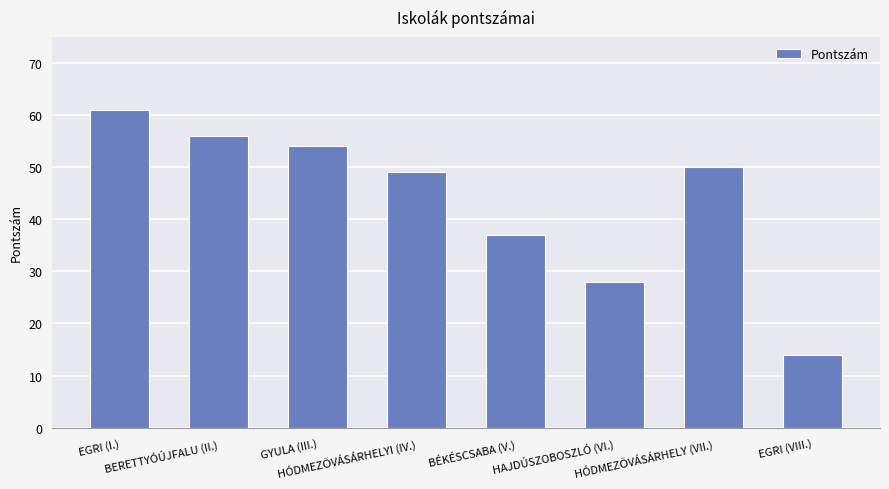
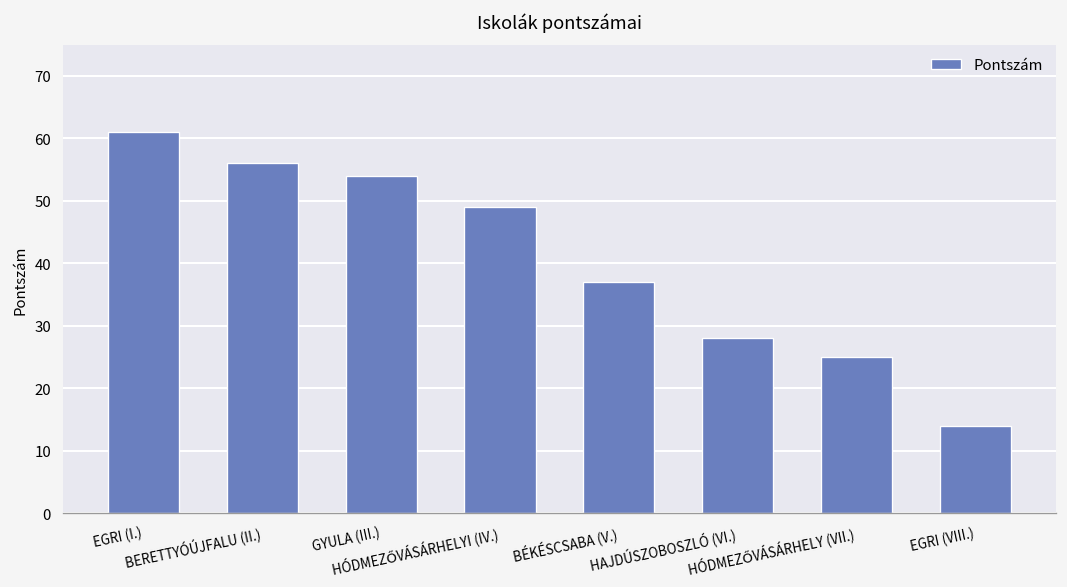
HÓDMEZŐVÁSÁRHELY (VII.): 50 -> 25
